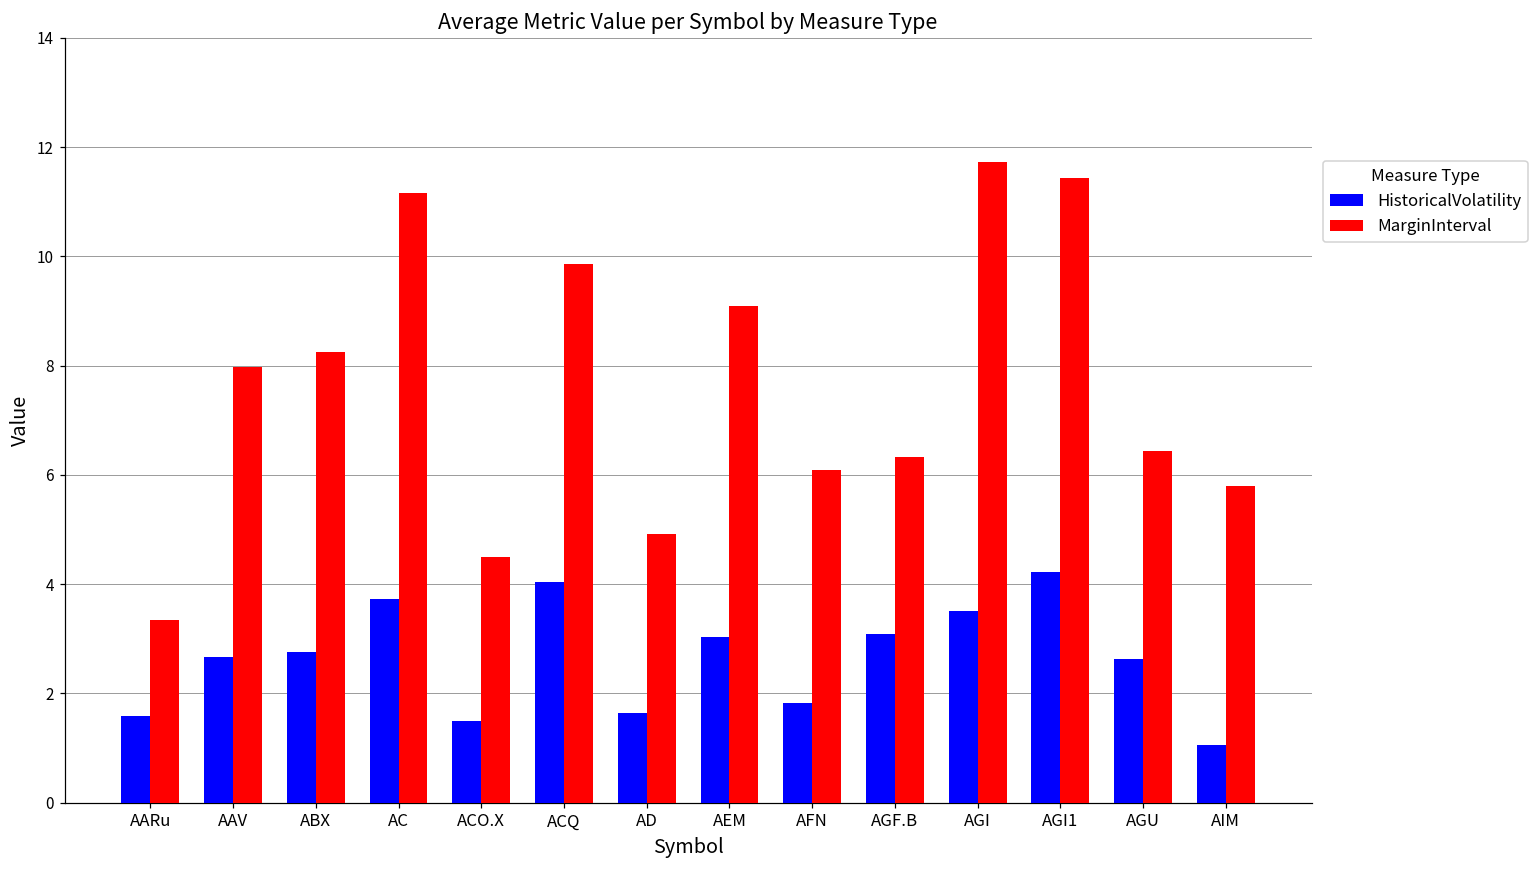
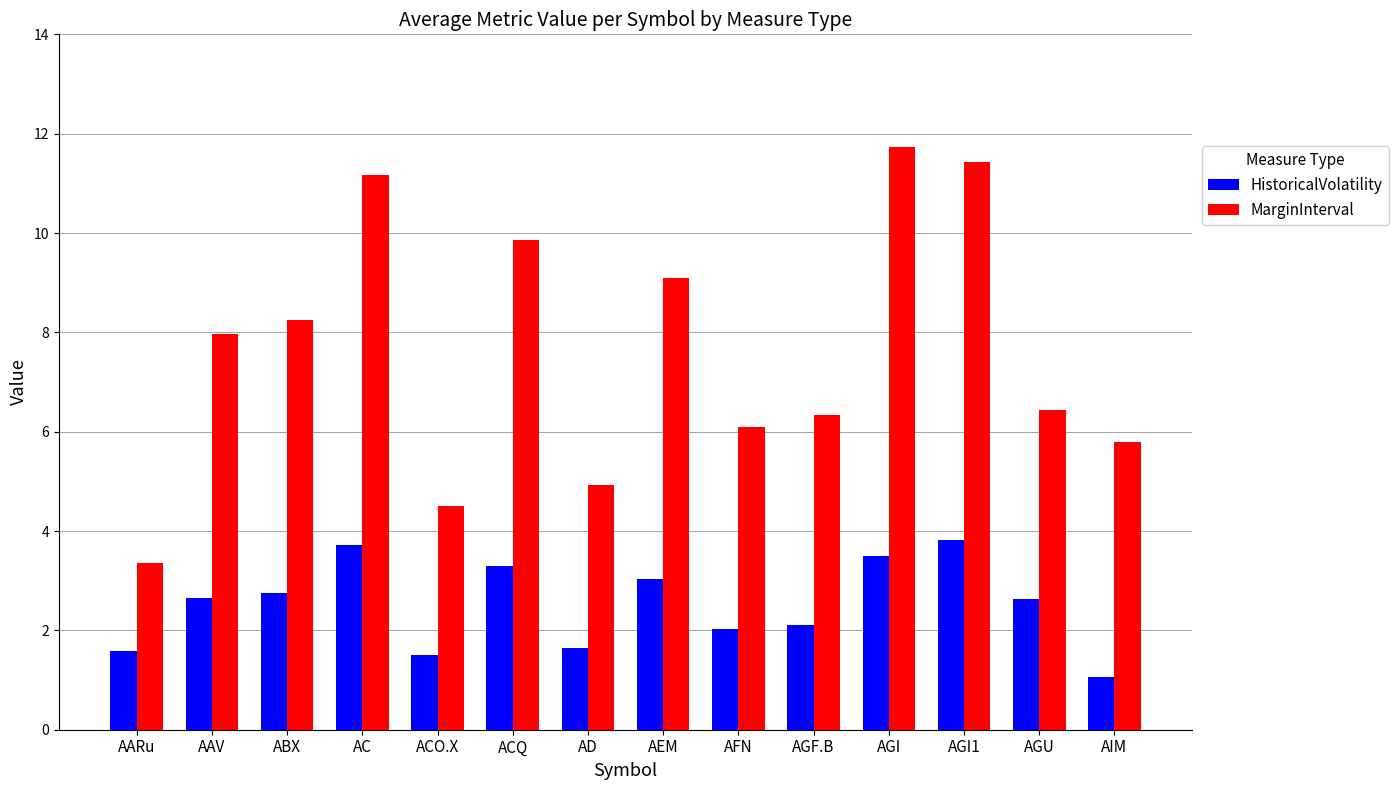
HistoricalVolatility, ACQ: 4.0 -> 3.3
HistoricalVolatility, AFN: 1.8 -> 2.0
HistoricalVolatility, AGF.B: 3.1 -> 2.1
HistoricalVolatility, AGI1: 4.2 -> 3.8
